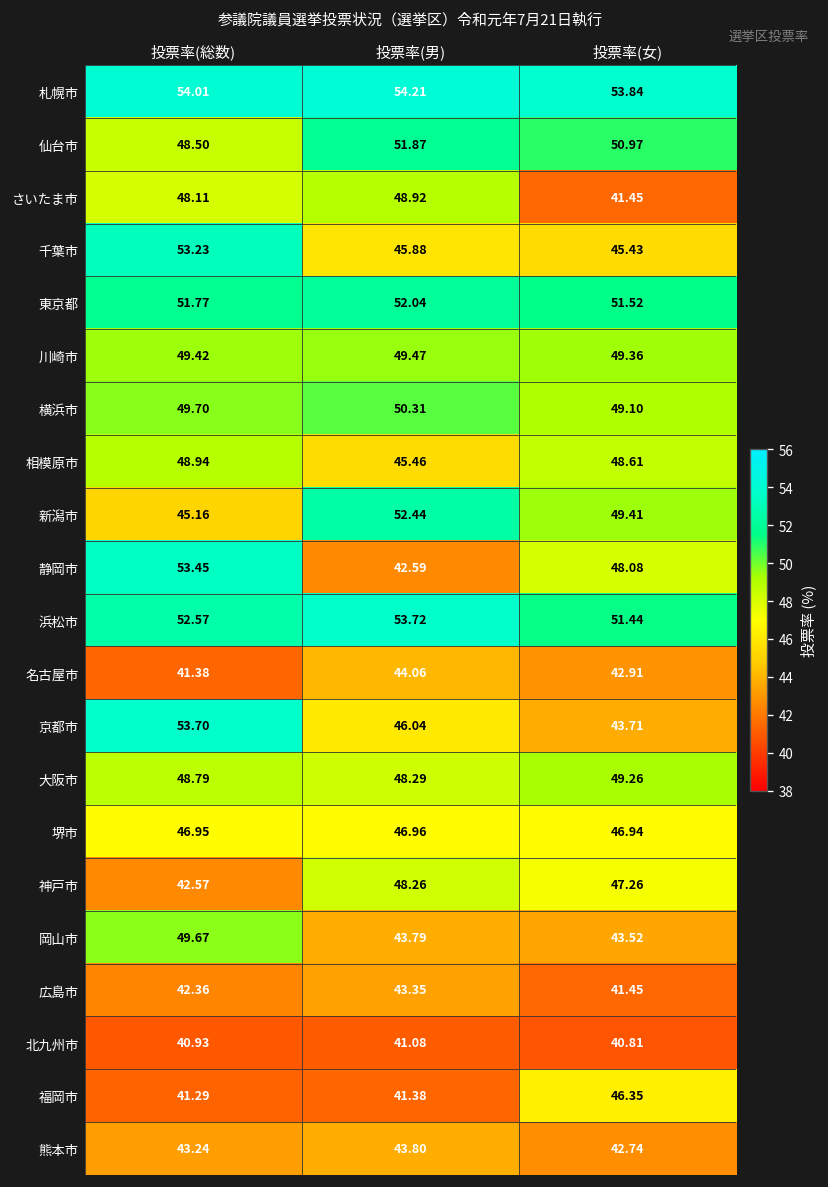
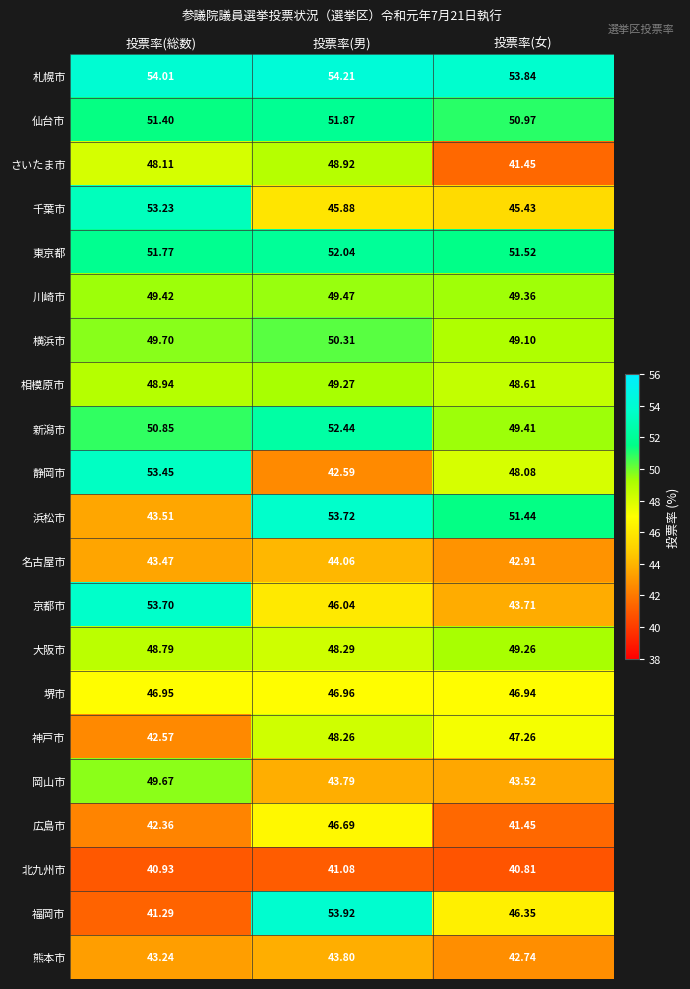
仙台市, 投票率(総数): 48.50 -> 51.40
相模原市, 投票率(男): 45.46 -> 49.27
新潟市, 投票率(総数): 45.16 -> 50.85
浜松市, 投票率(総数): 52.57 -> 43.51
名古屋市, 投票率(総数): 41.38 -> 43.47
広島市, 投票率(男): 43.35 -> 46.69
福岡市, 投票率(男): 41.38 -> 53.92
